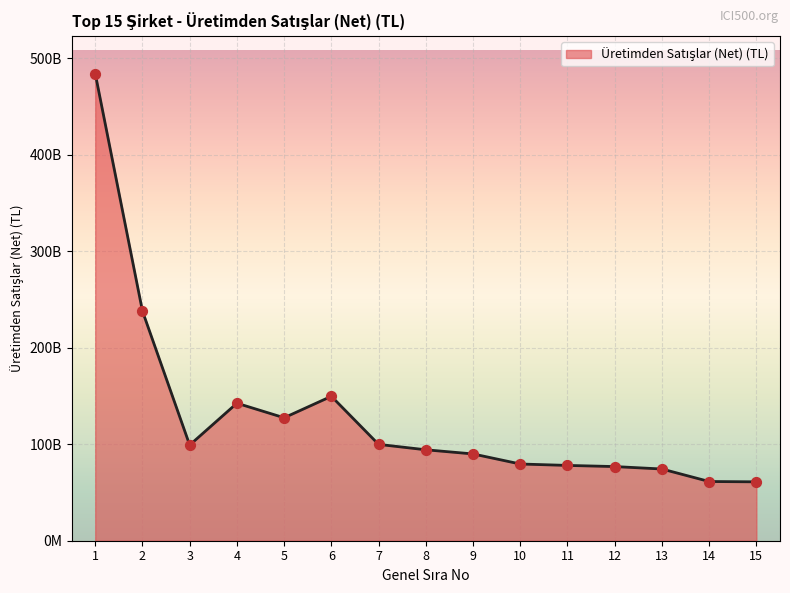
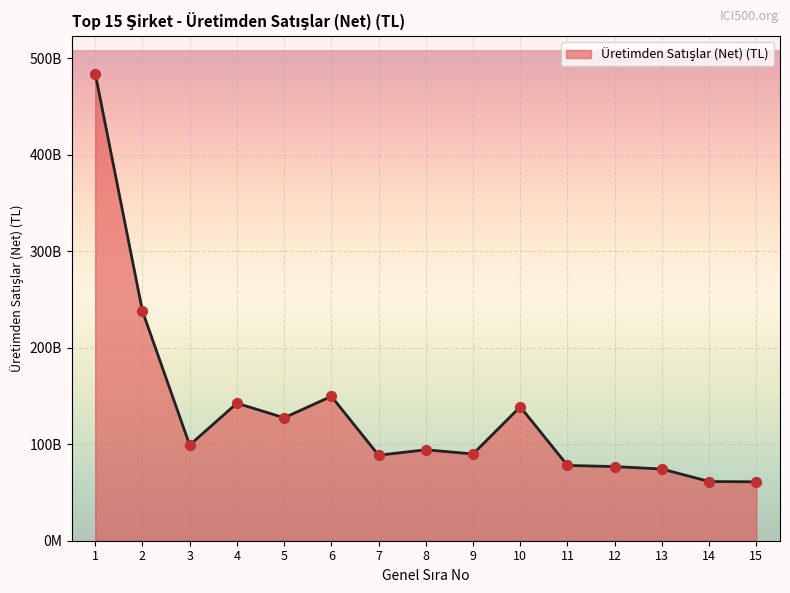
7: 100000000000 -> 90000000000
10: 80000000000 -> 140000000000
